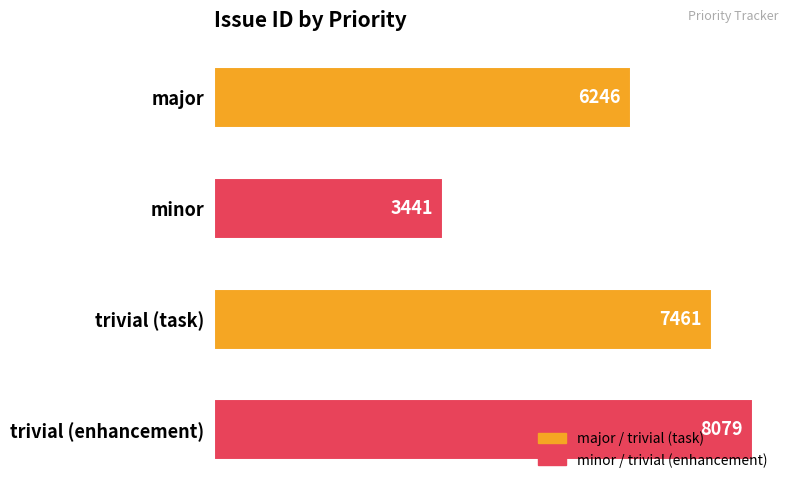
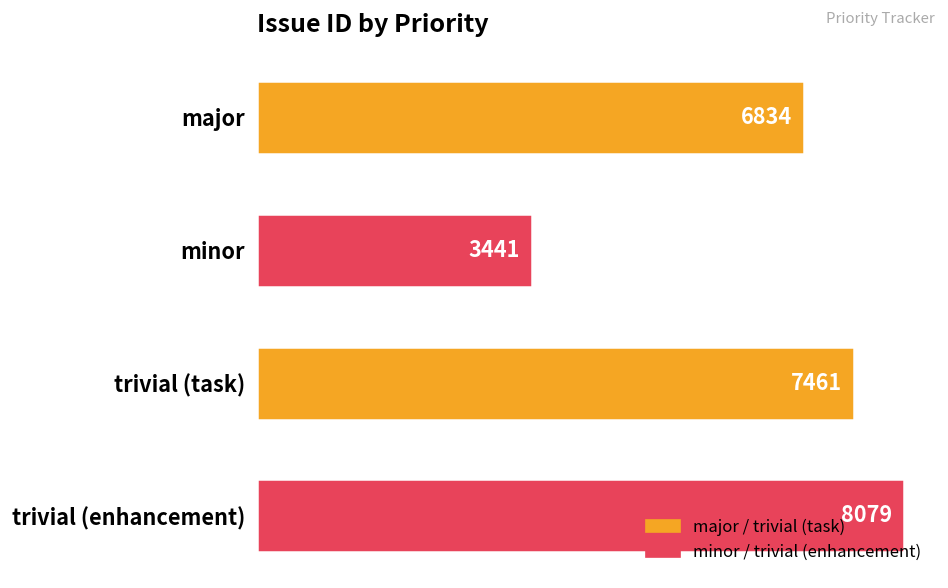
major: 6246 -> 6834
